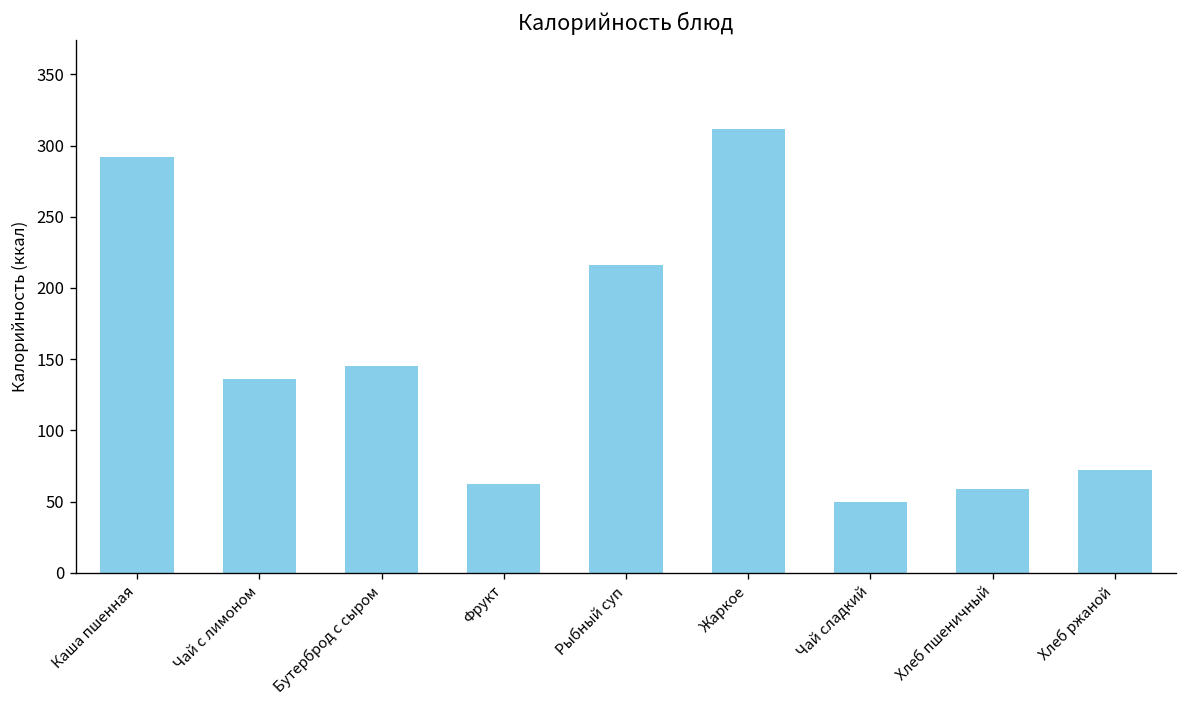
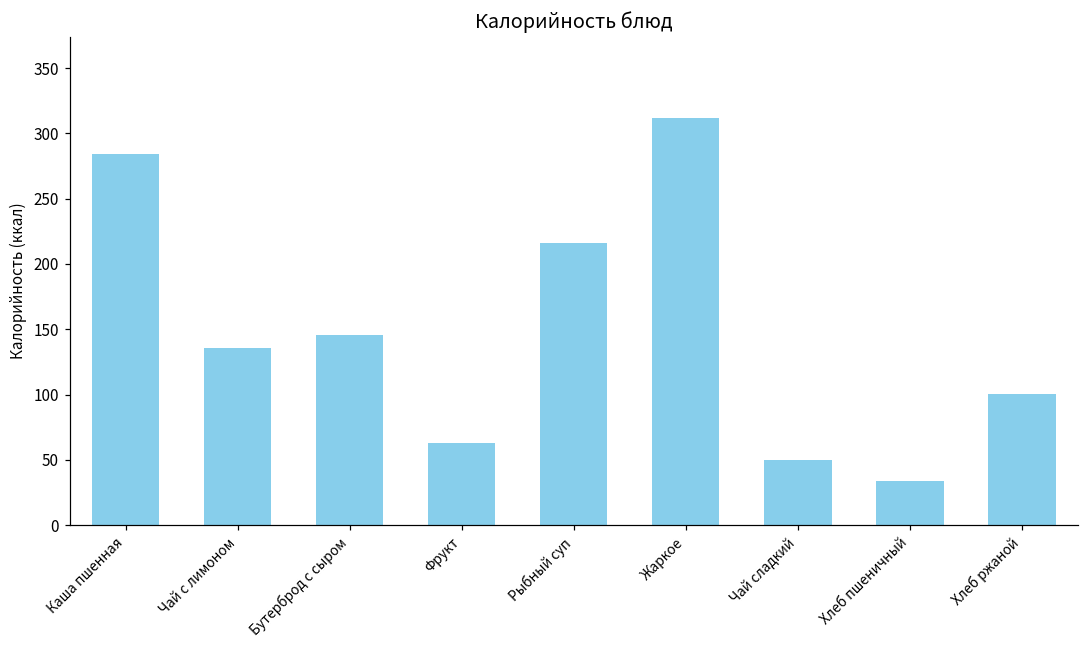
Каша пшенная: 292 -> 285
Хлеб пшеничный: 59 -> 34
Хлеб ржаной: 72 -> 101
